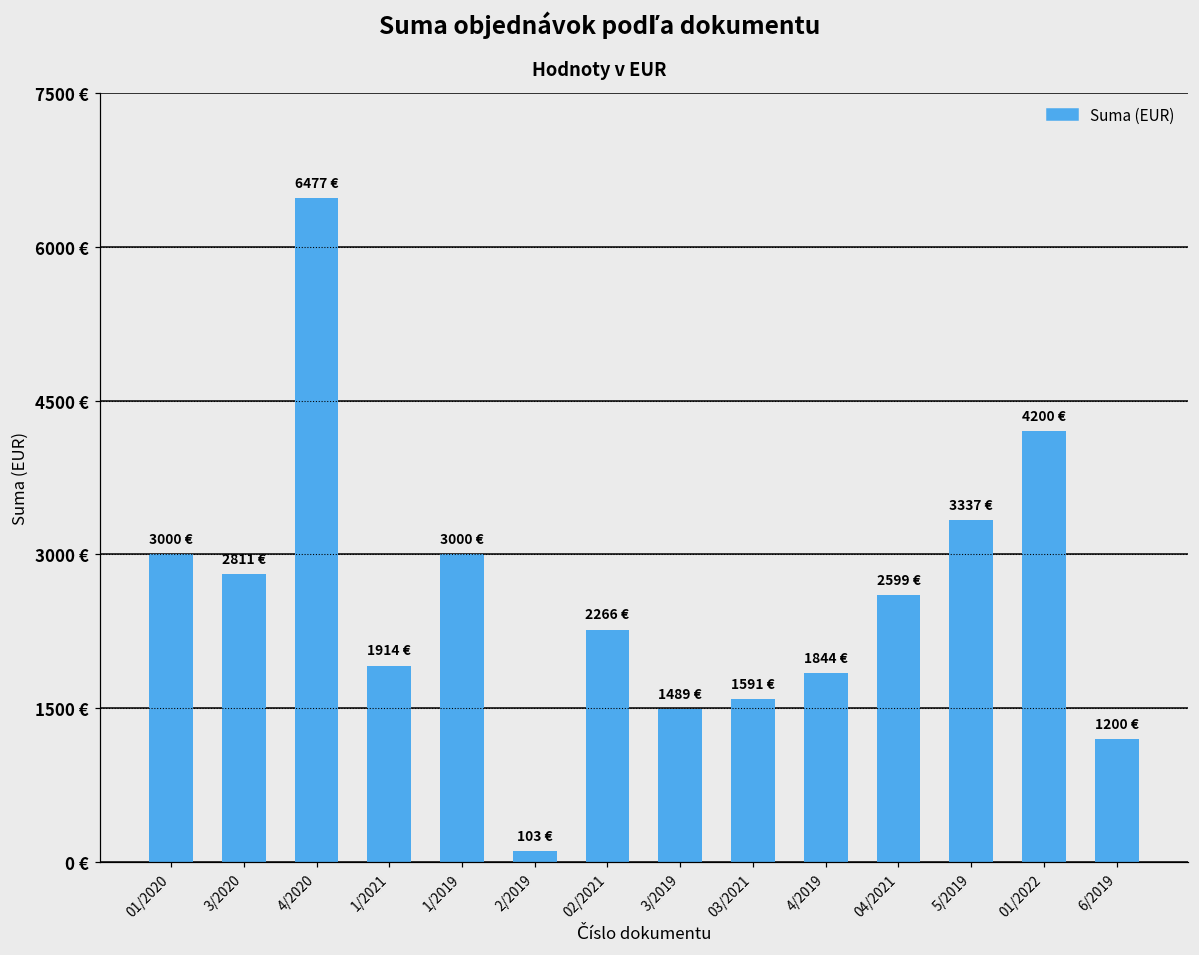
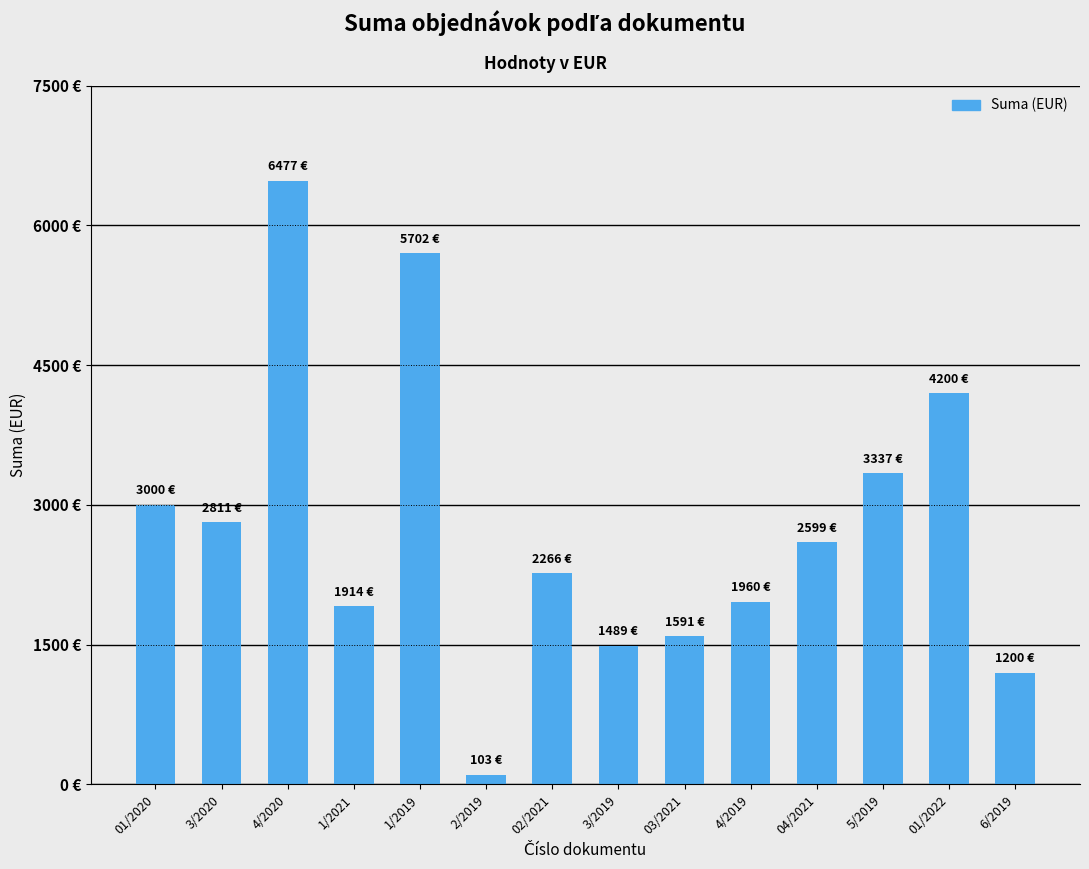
1/2019: 3000 -> 5702
4/2019: 1844 -> 1960
